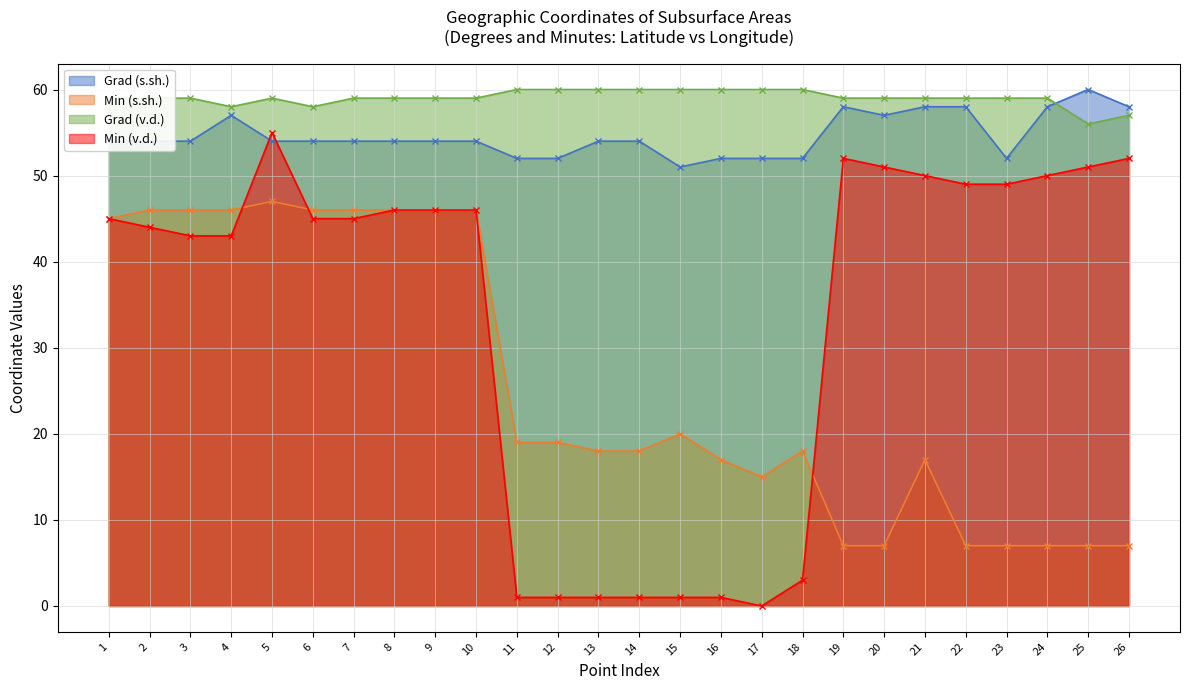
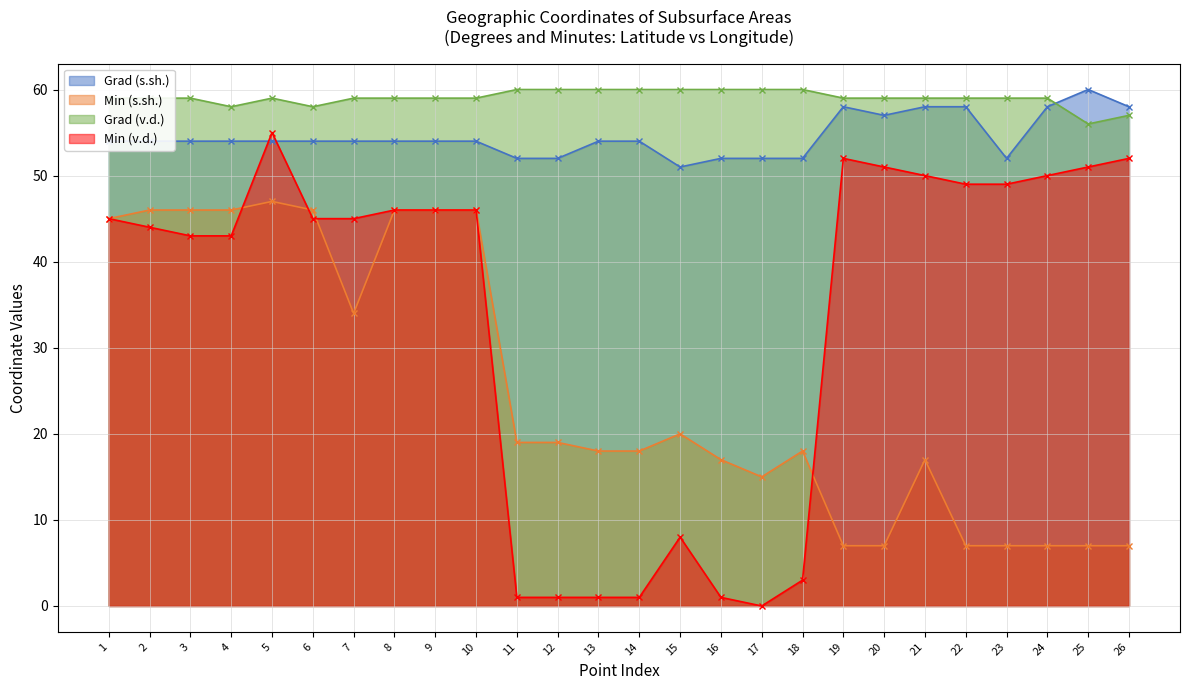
Grad (s.sh.), 4: 57 -> 54
Min (s.sh.), 7: 46 -> 34
Min (v.d.), 15: 1 -> 8
